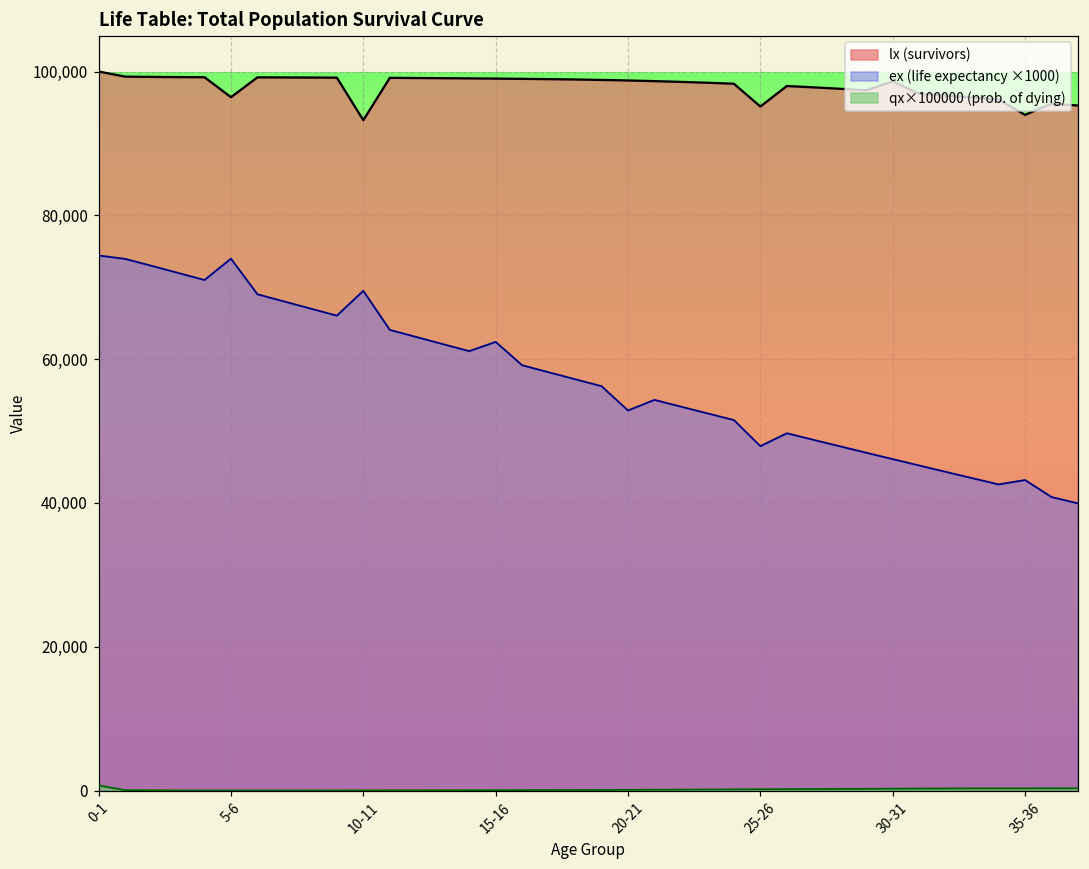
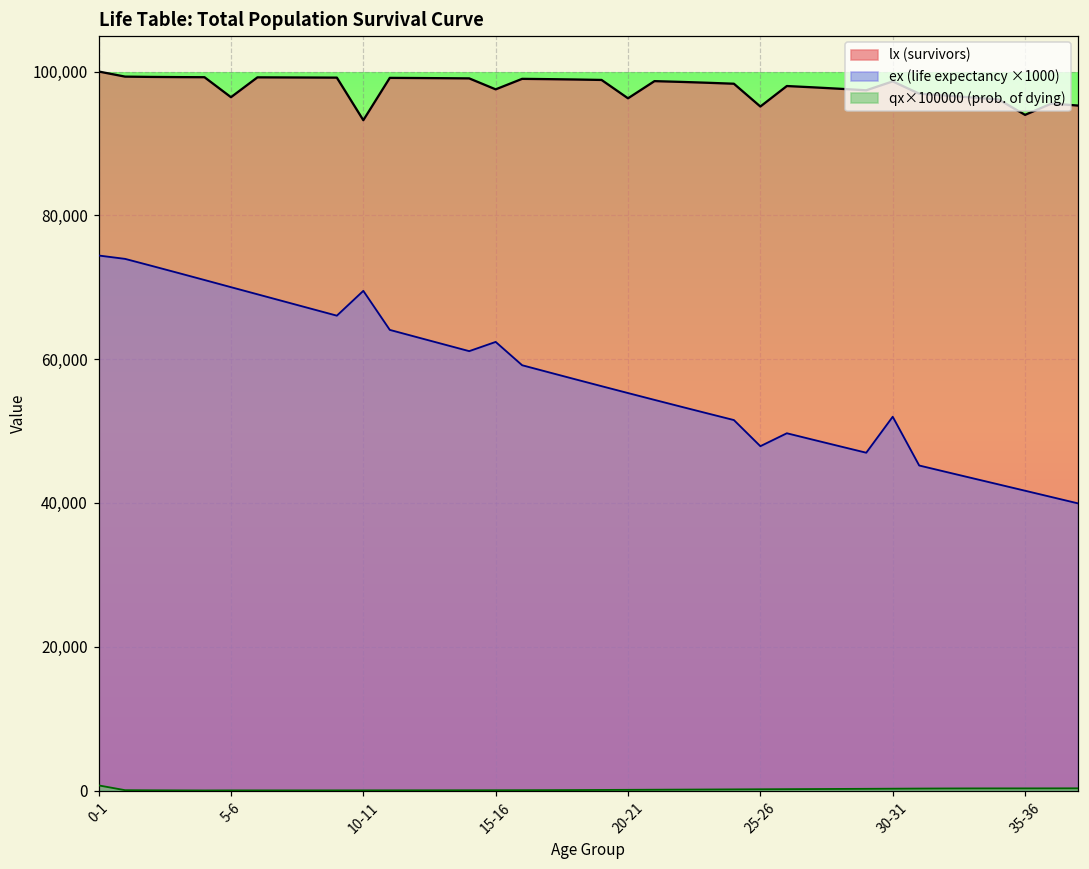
ex (life expectancy ×1000), 5-6: 74,000 -> 70,000
lx (survivors), 15-16: 99,000 -> 98,000
lx (survivors), 20-21: 99,000 -> 96,000
ex (life expectancy ×1000), 20-21: 53,000 -> 55,000
ex (life expectancy ×1000), 30-31: 46,000 -> 52,000
ex (life expectancy ×1000), 35-36: 43,000 -> 42,000
